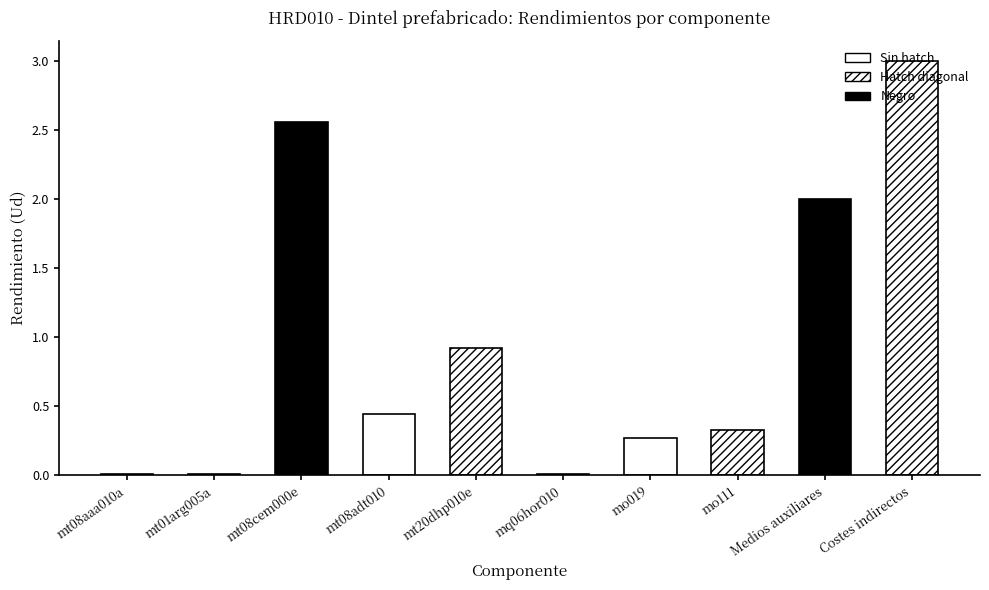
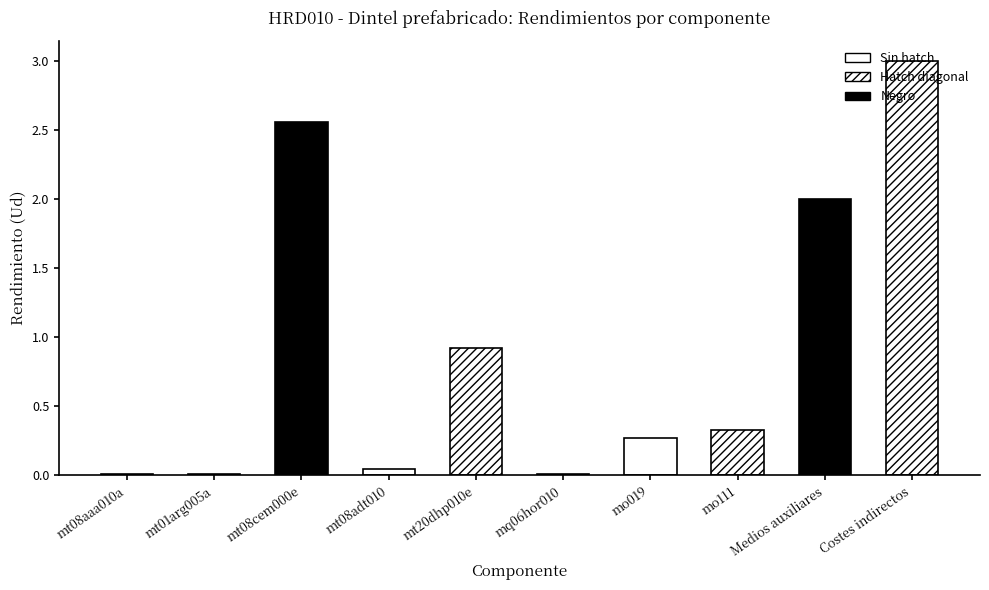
mt08adt010: 0.45 -> 0.05
